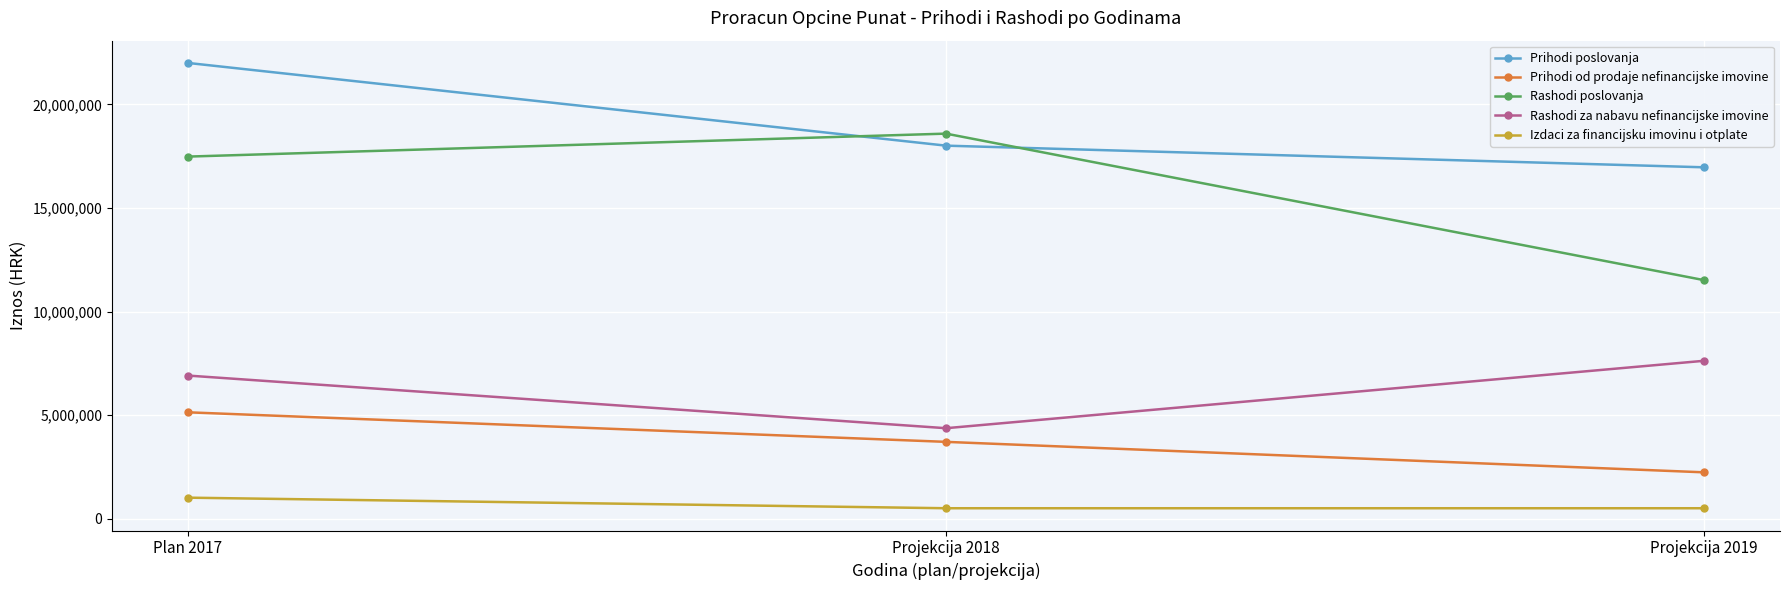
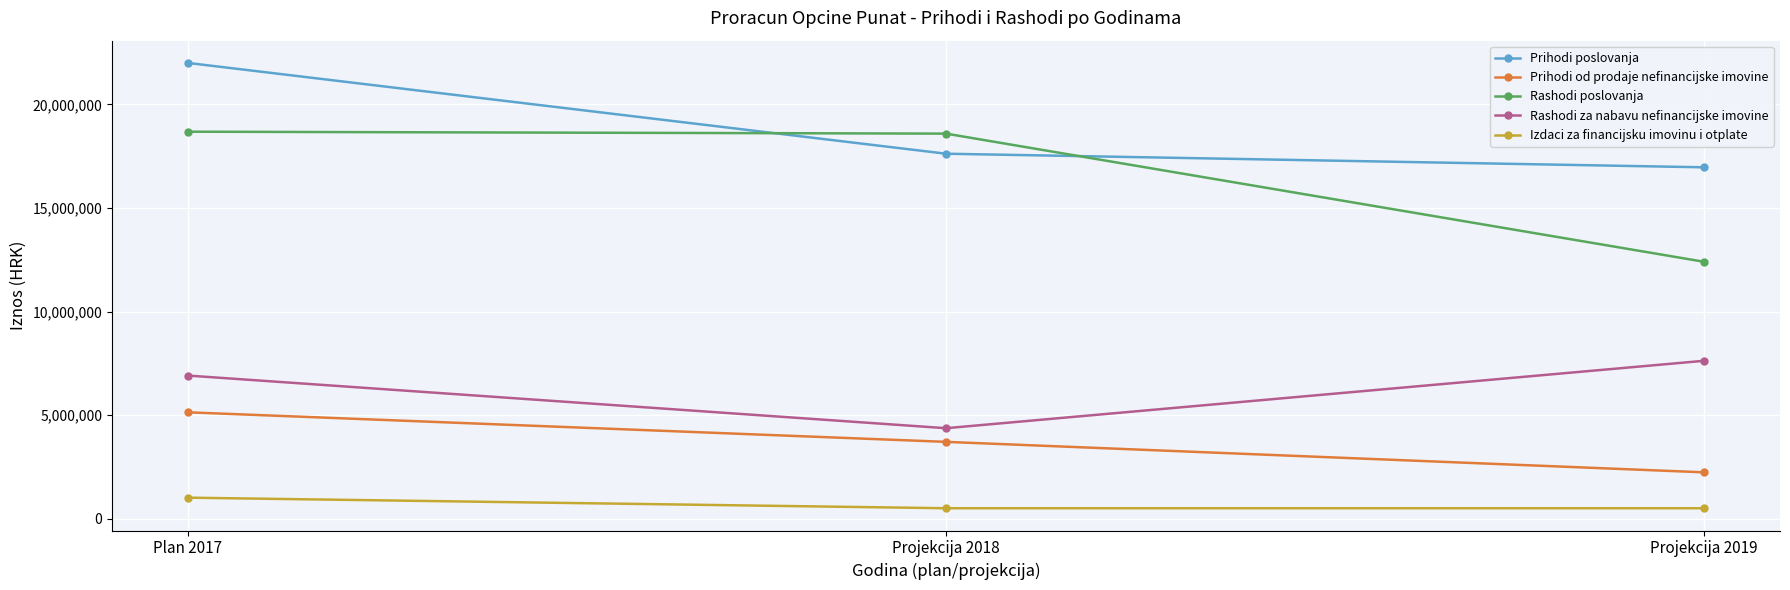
Rashodi poslovanja, Plan 2017: 17,500,000 -> 18,700,000
Prihodi poslovanja, Projekcija 2018: 18,000,000 -> 17,600,000
Rashodi poslovanja, Projekcija 2019: 11,500,000 -> 12,400,000
